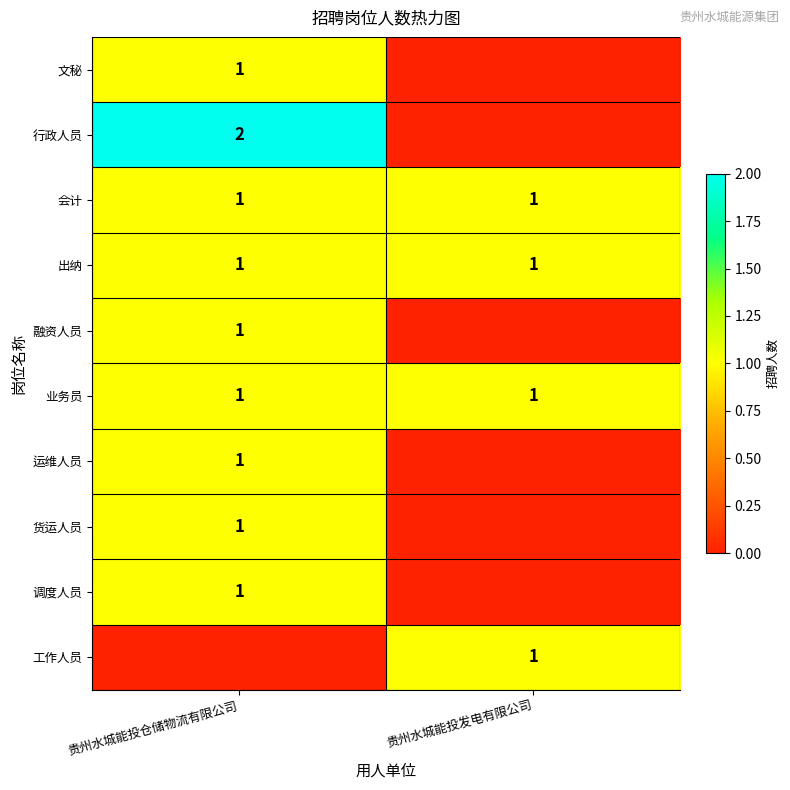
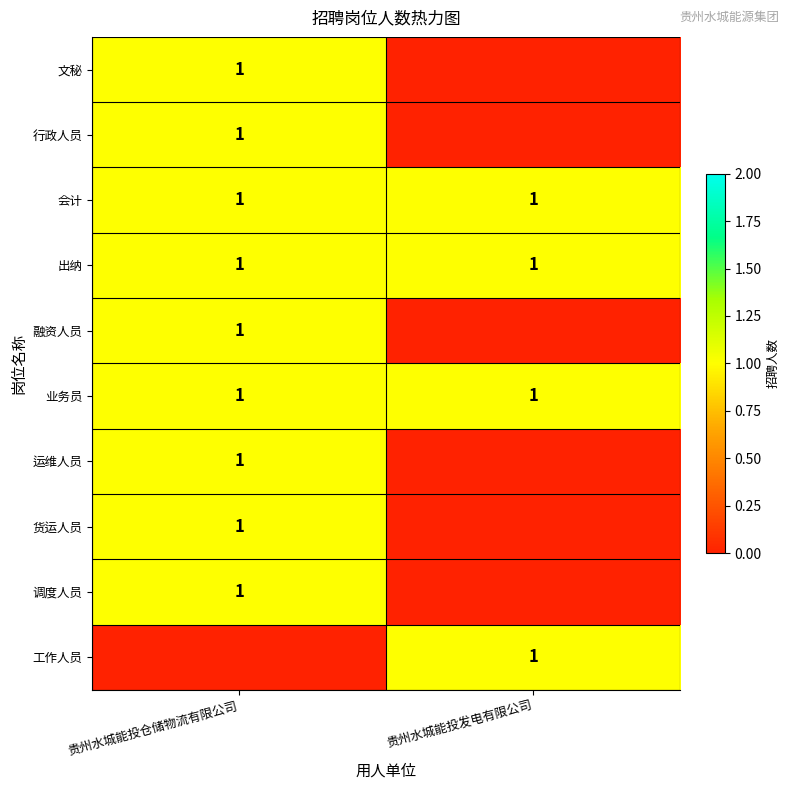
行政人员, 贵州水城能投仓储物流有限公司: 2 -> 1
